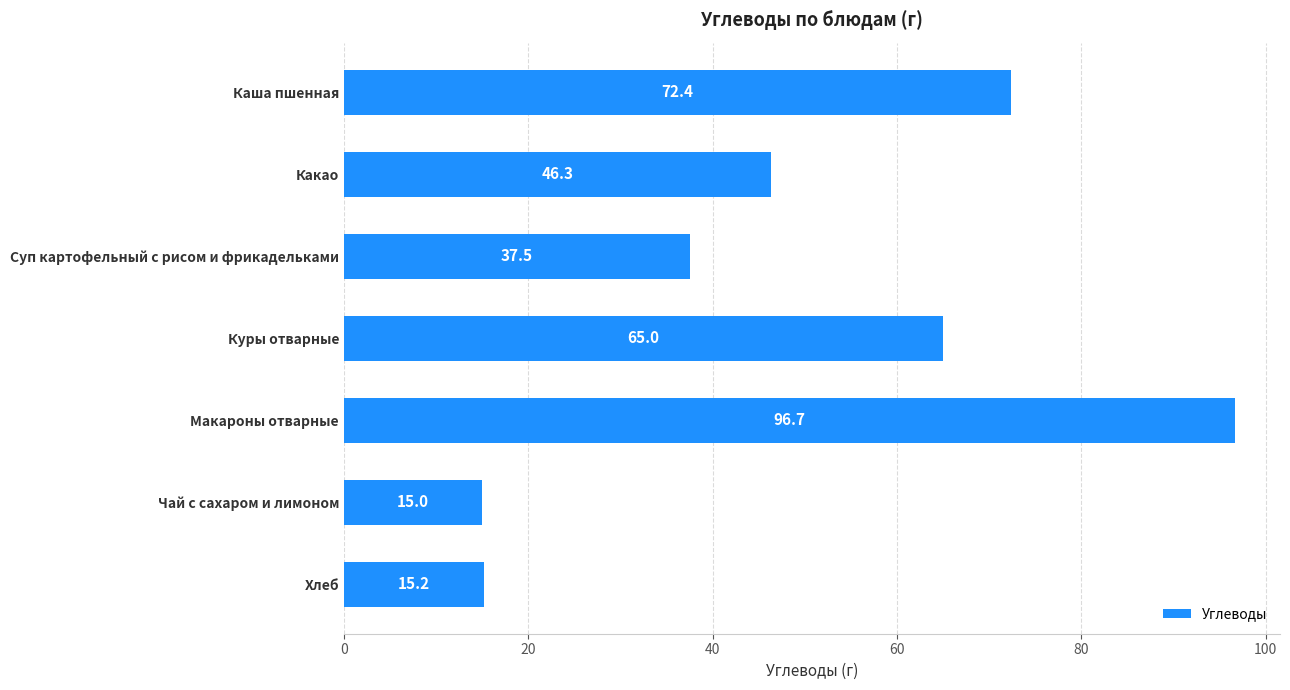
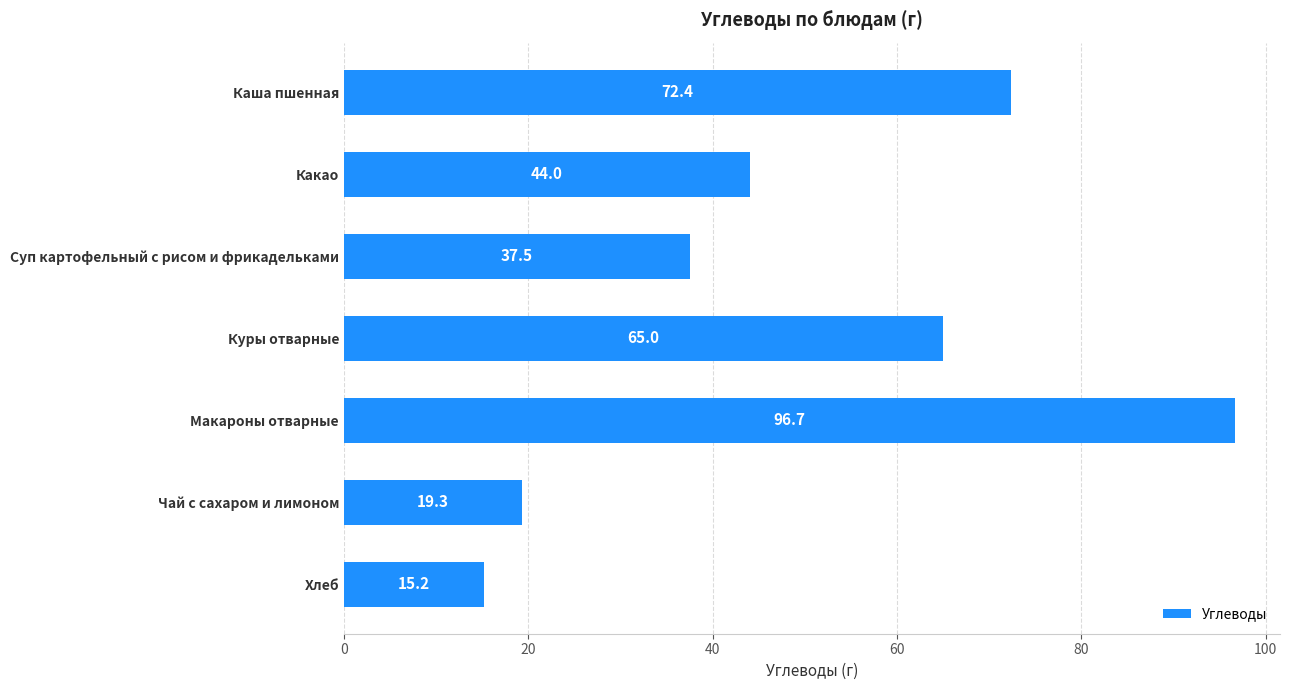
Какао: 46.3 -> 44.0
Чай с сахаром и лимоном: 15.0 -> 19.3
